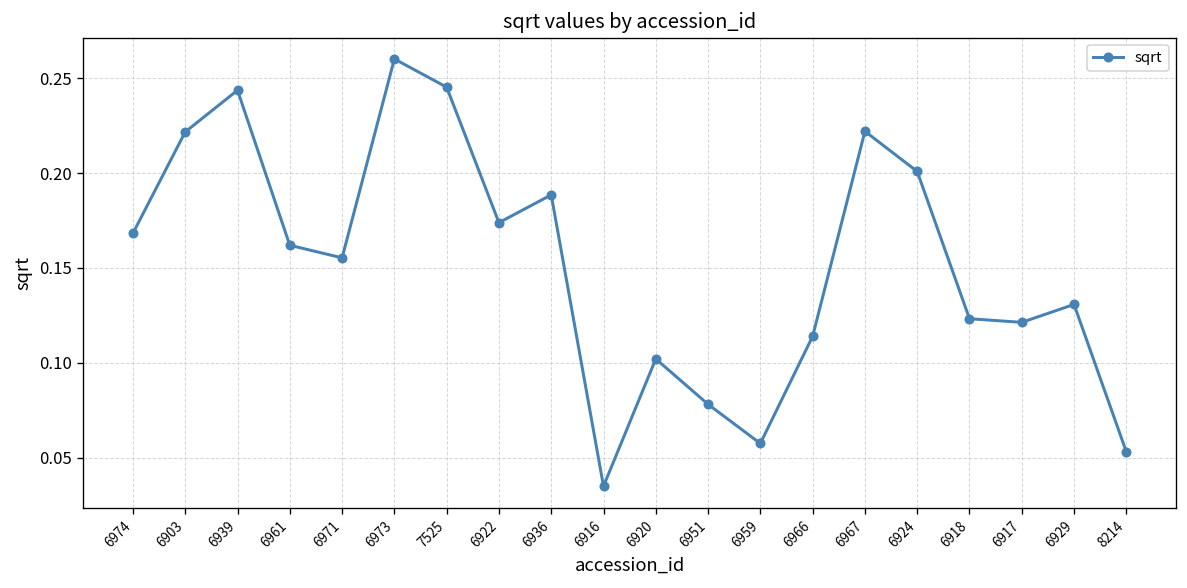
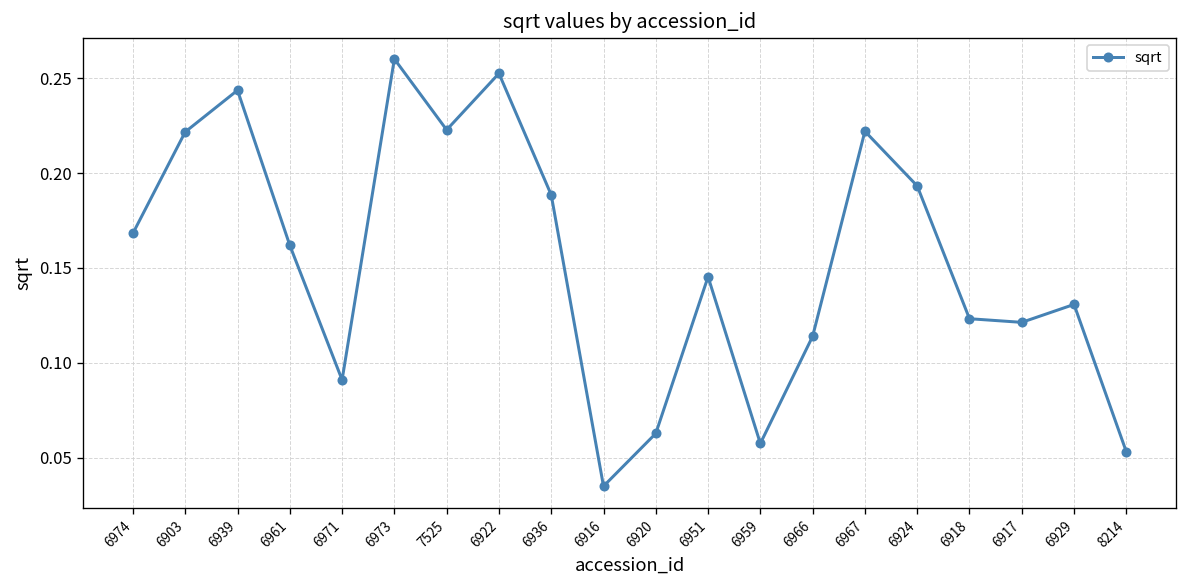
6971: 0.155 -> 0.091
7525: 0.245 -> 0.223
6922: 0.174 -> 0.252
6920: 0.102 -> 0.063
6951: 0.078 -> 0.145
6924: 0.201 -> 0.193
